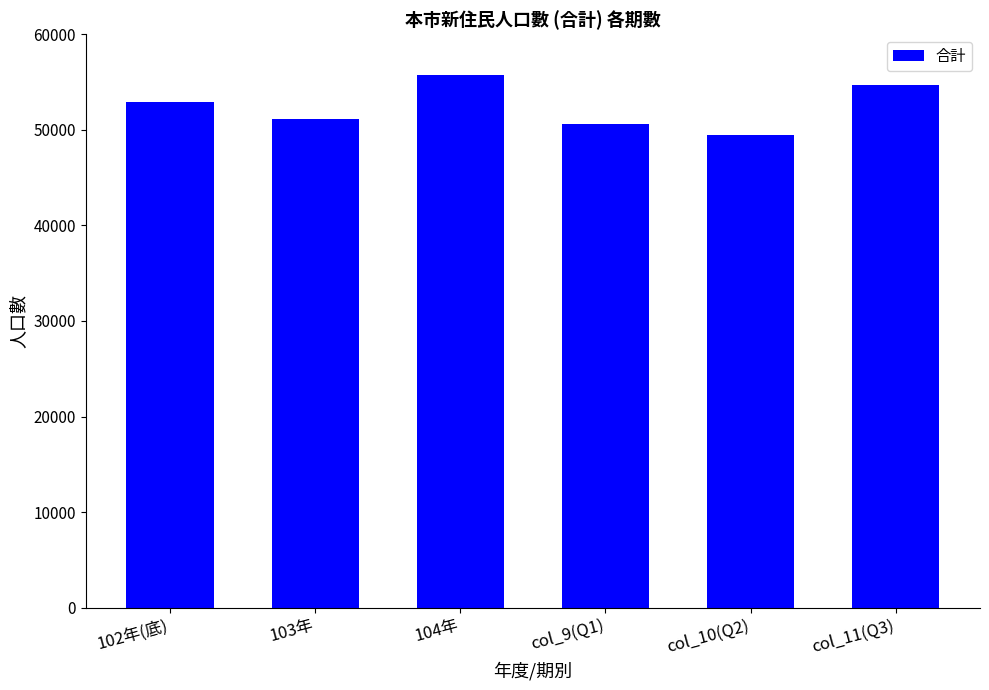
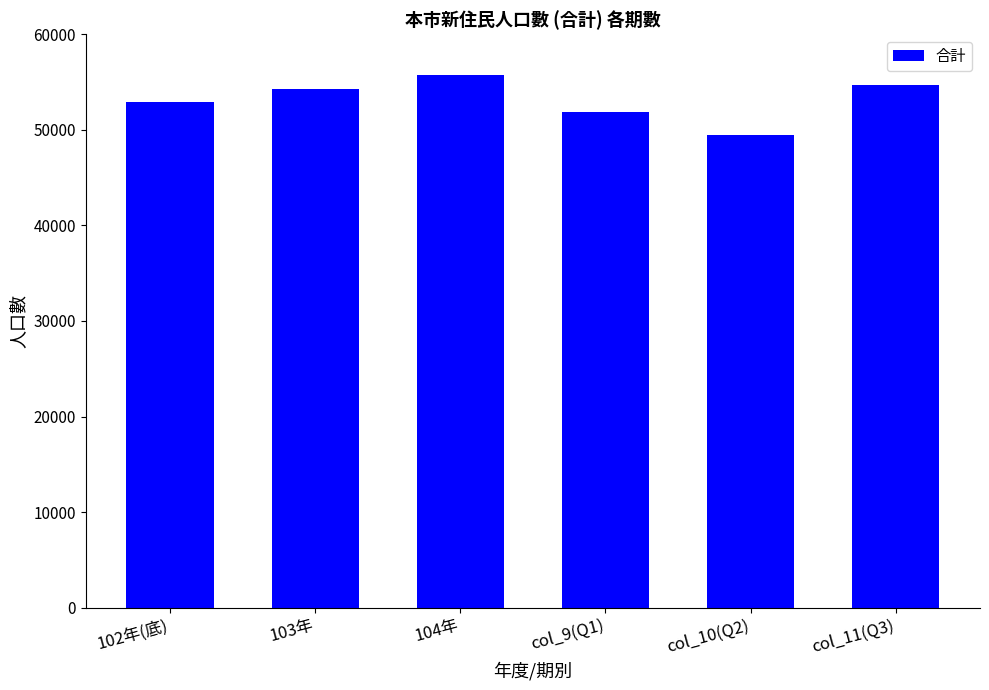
103年: 51000 -> 54000
col_9(Q1): 51000 -> 52000
